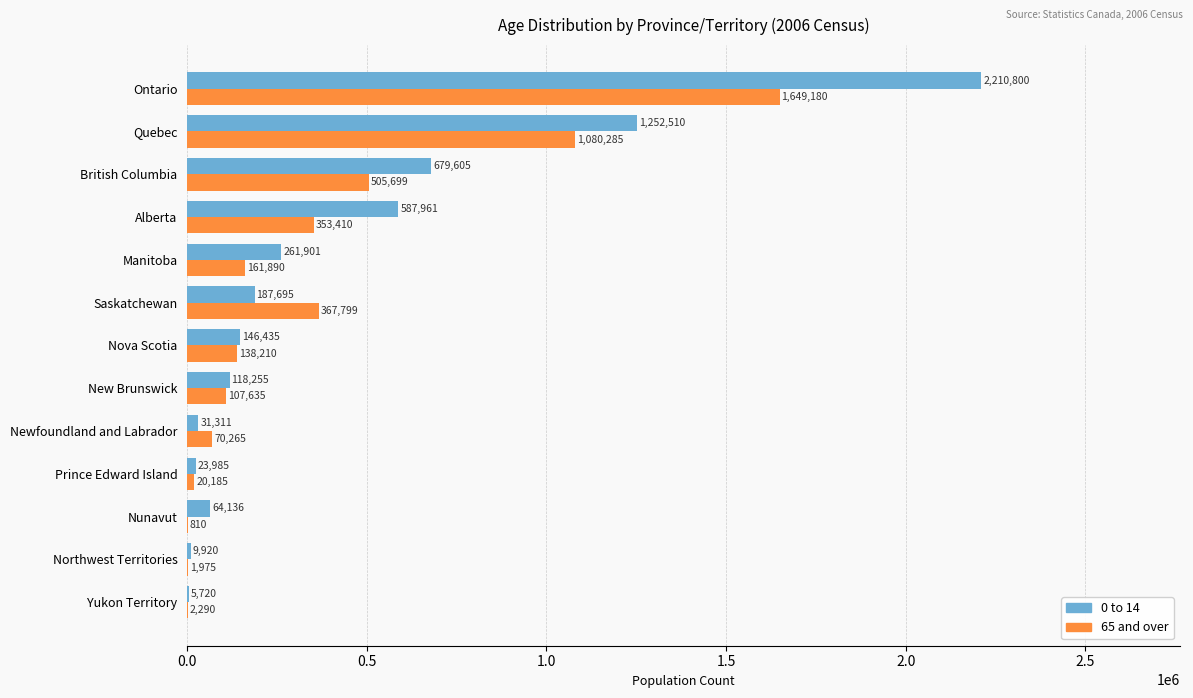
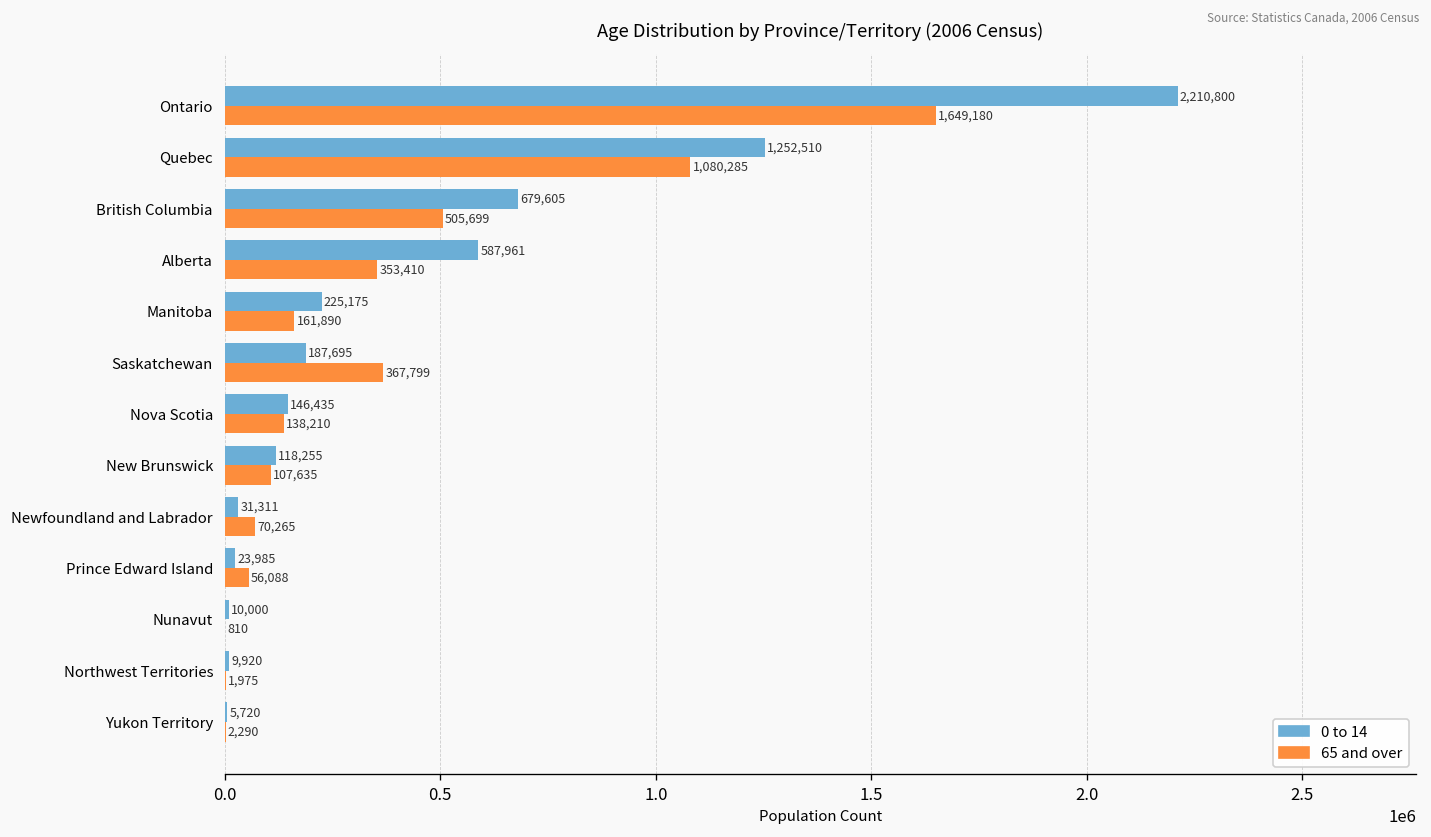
0 to 14, Manitoba: 261,901 -> 225,175
65 and over, Prince Edward Island: 20,185 -> 56,088
0 to 14, Nunavut: 64,136 -> 10,000
